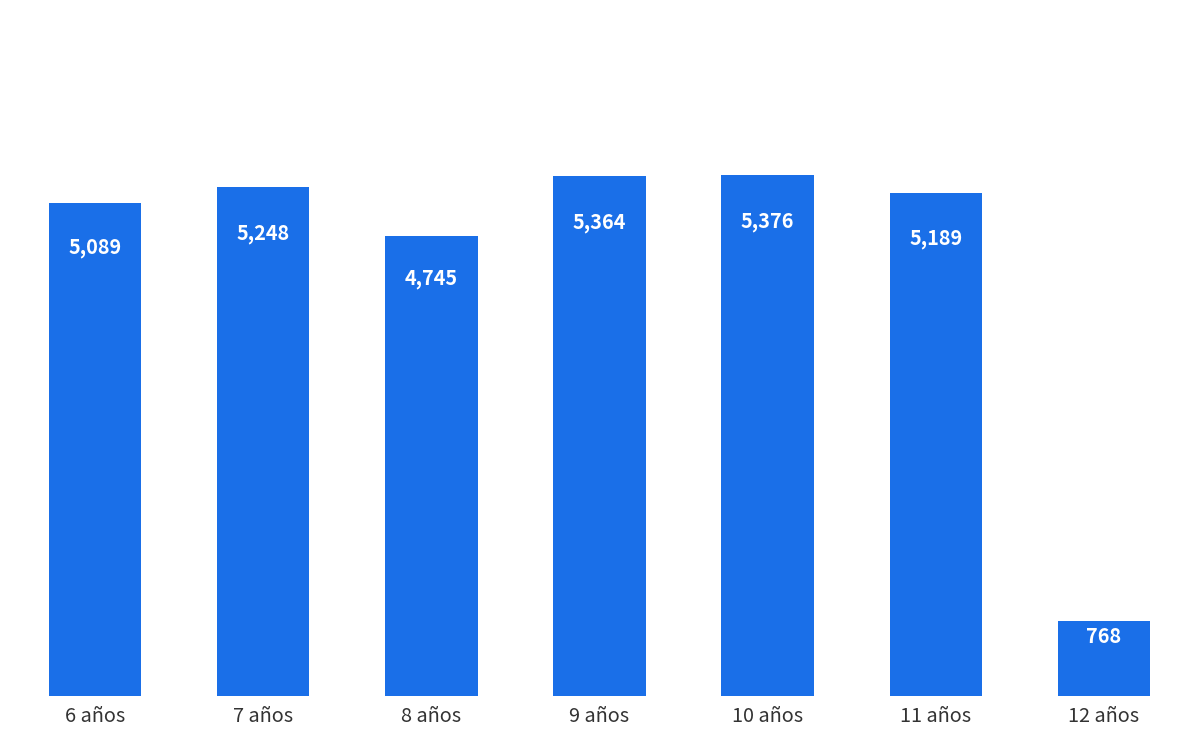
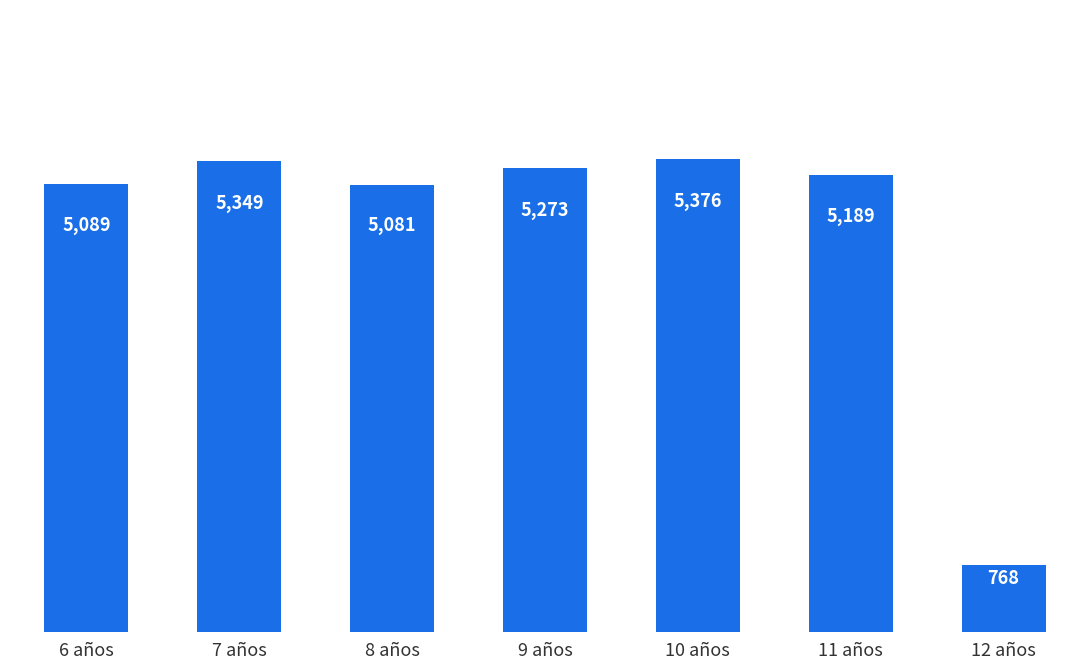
7 años: 5,248 -> 5,349
8 años: 4,745 -> 5,081
9 años: 5,364 -> 5,273
